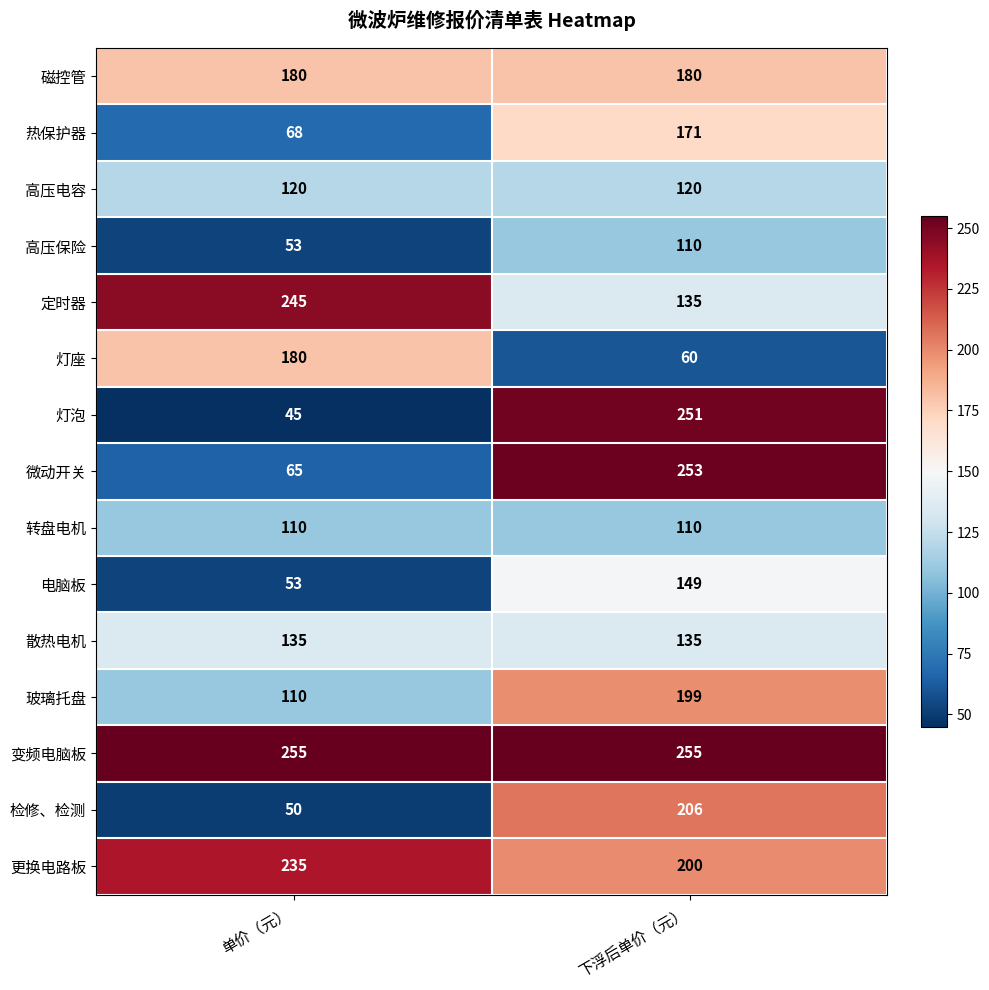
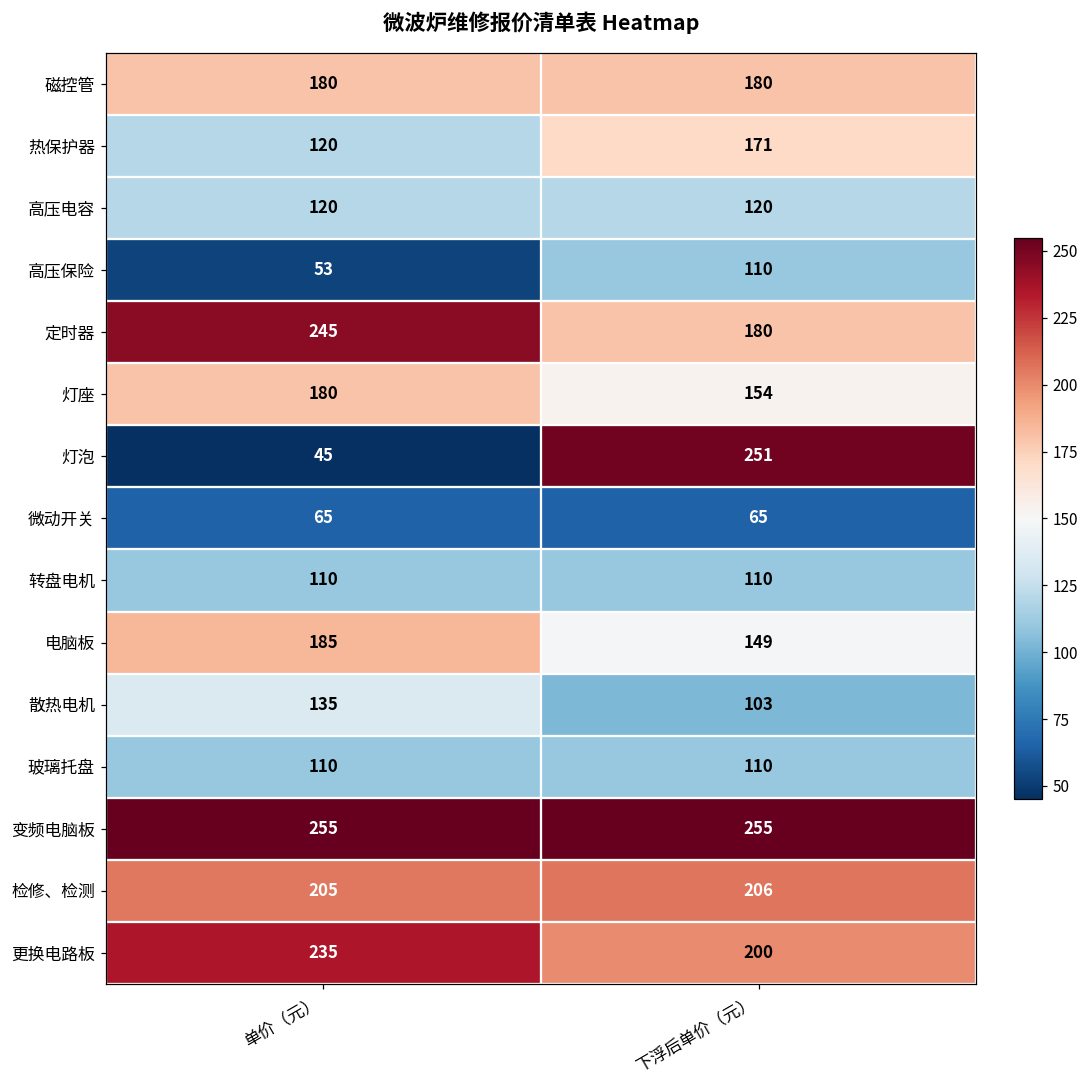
热保护器, 单价（元）: 68 -> 120
定时器, 下浮后单价（元）: 135 -> 180
灯座, 下浮后单价（元）: 60 -> 154
微动开关, 下浮后单价（元）: 253 -> 65
电脑板, 单价（元）: 53 -> 185
散热电机, 下浮后单价（元）: 135 -> 103
玻璃托盘, 下浮后单价（元）: 199 -> 110
检修、检测, 单价（元）: 50 -> 205
